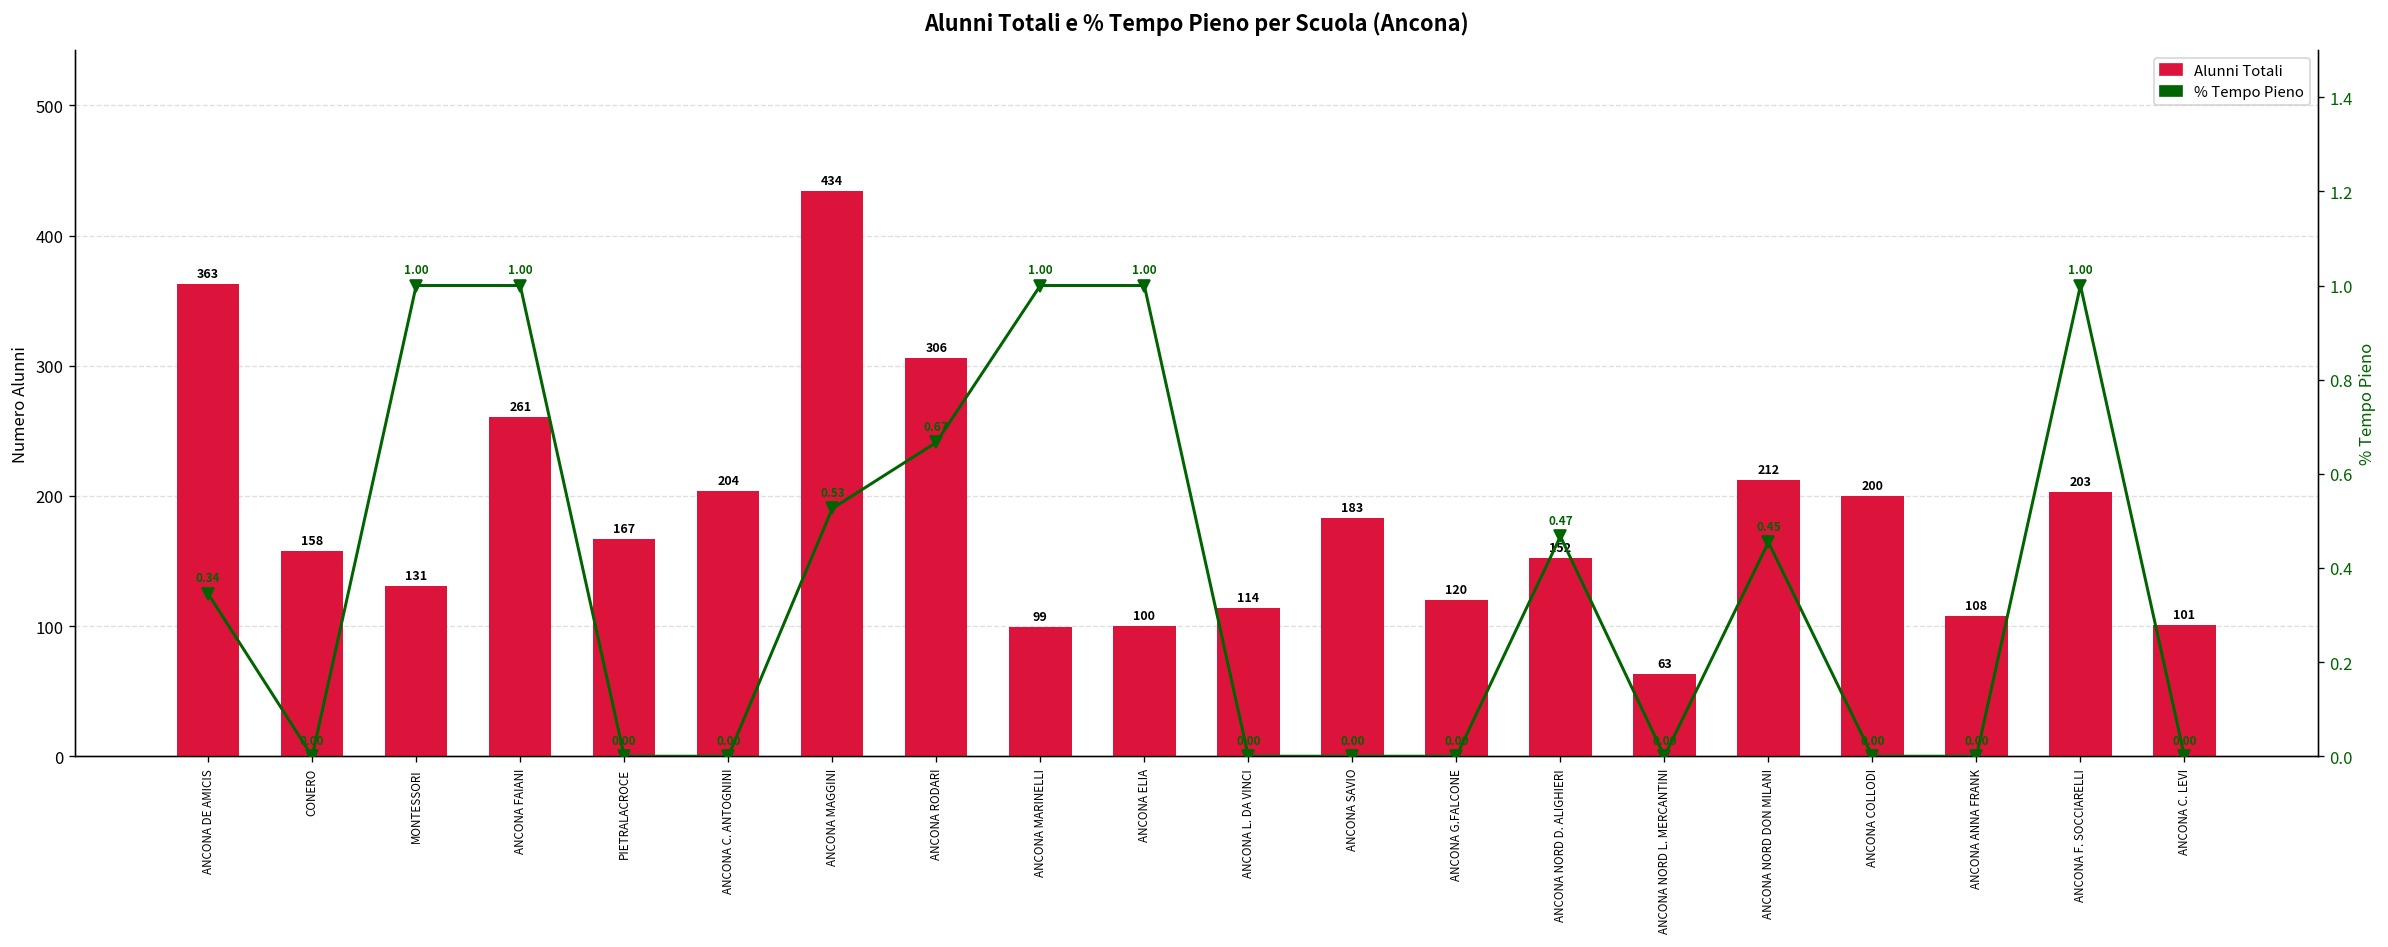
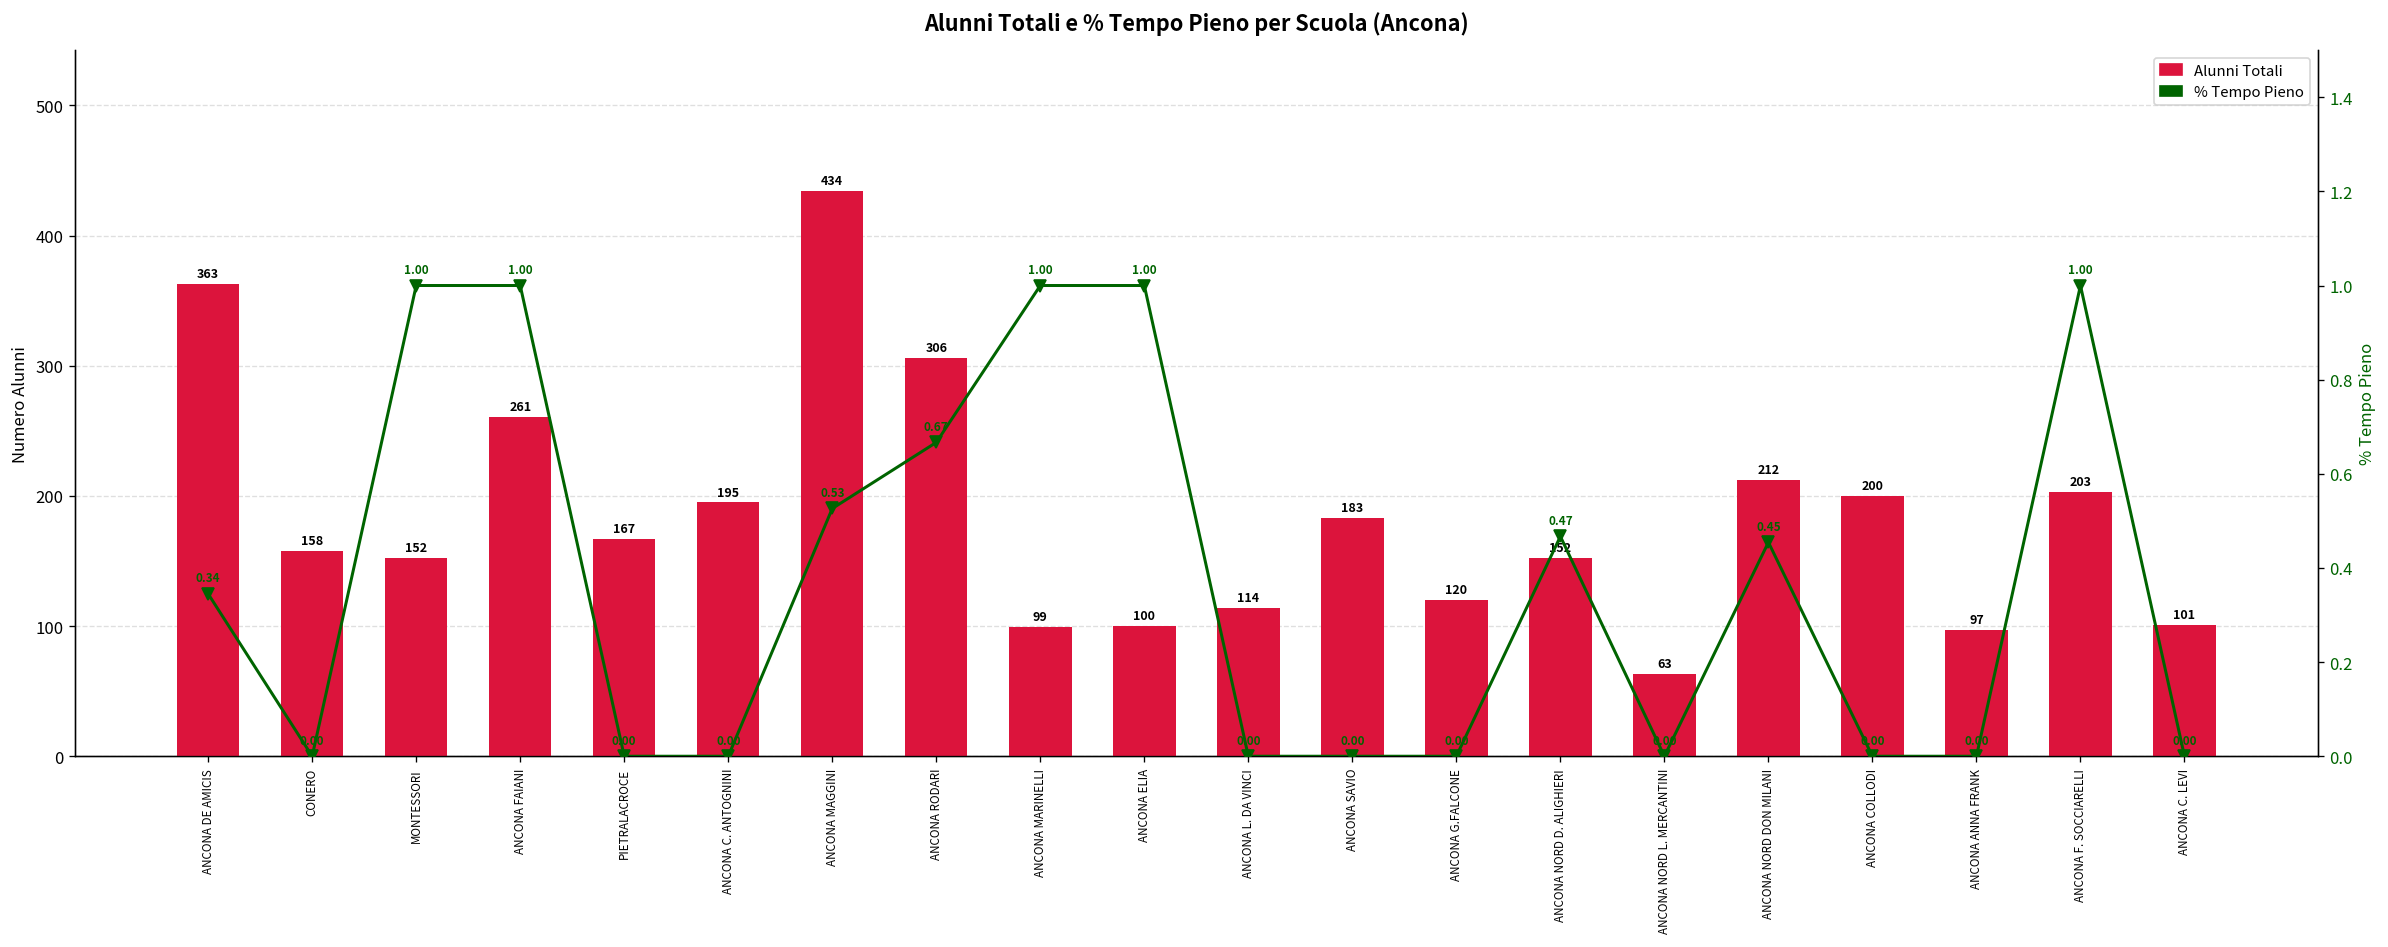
Alunni Totali, MONTESSORI: 131 -> 152
Alunni Totali, ANCONA C. ANTOGNINI: 204 -> 195
Alunni Totali, ANCONA ANNA FRANK: 108 -> 97
